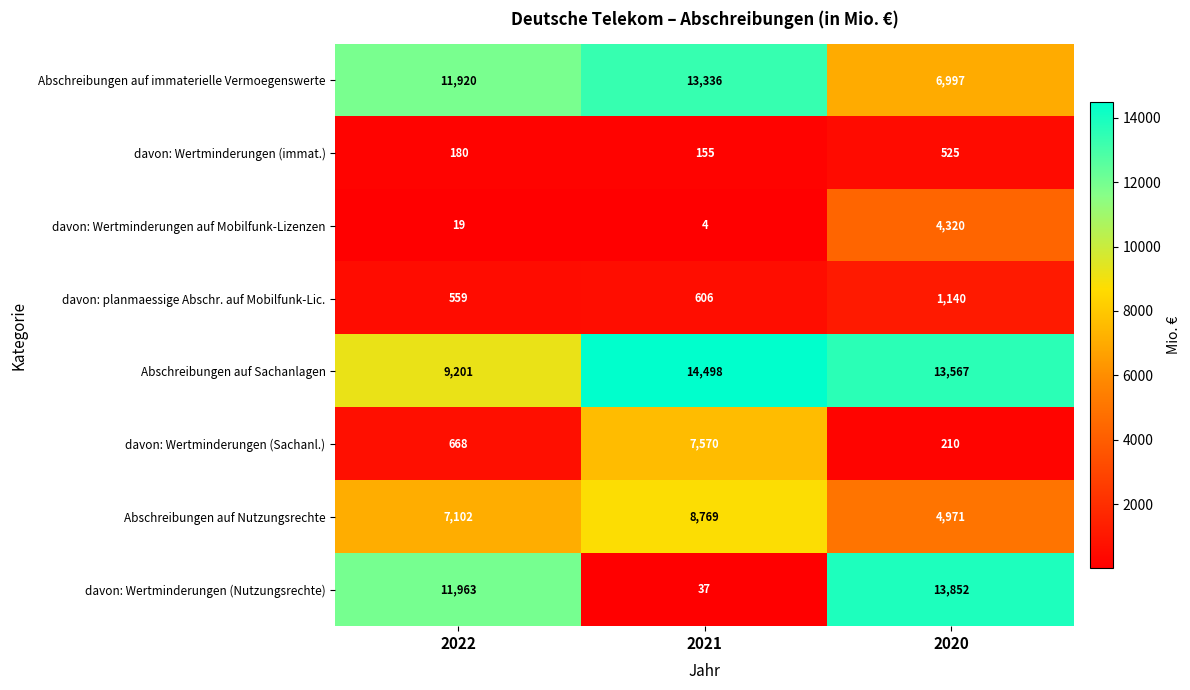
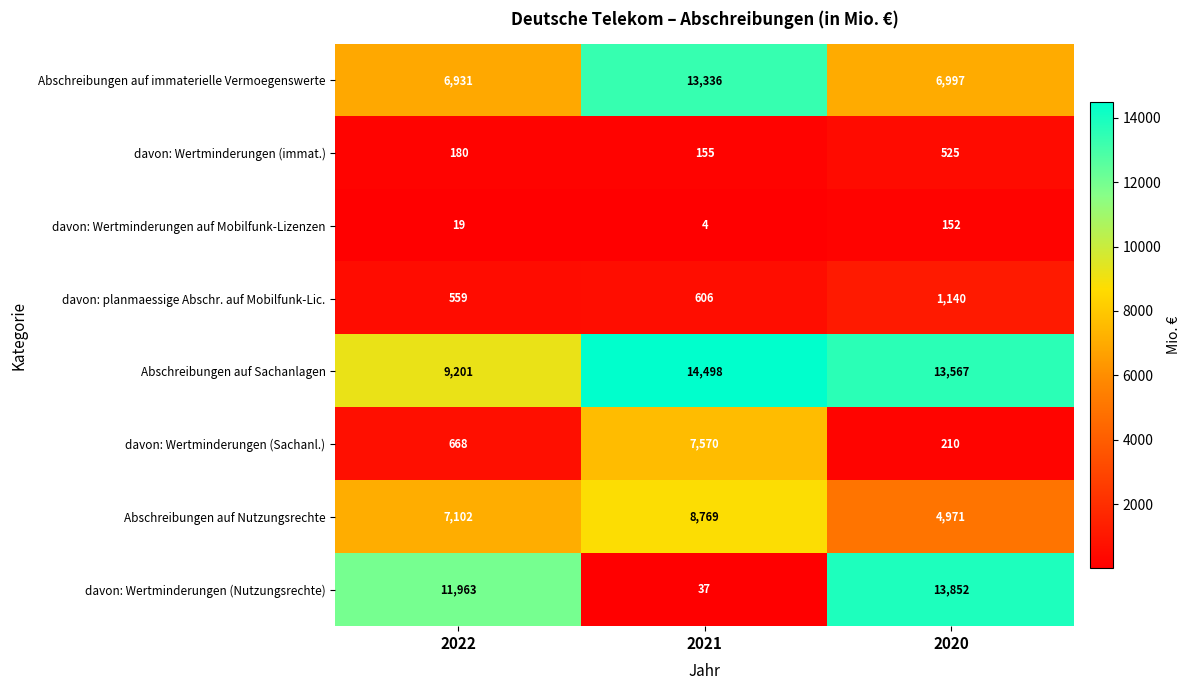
Abschreibungen auf immaterielle Vermoegenswerte, 2022: 11,920 -> 6,931
davon: Wertminderungen auf Mobilfunk-Lizenzen, 2020: 4,320 -> 152
